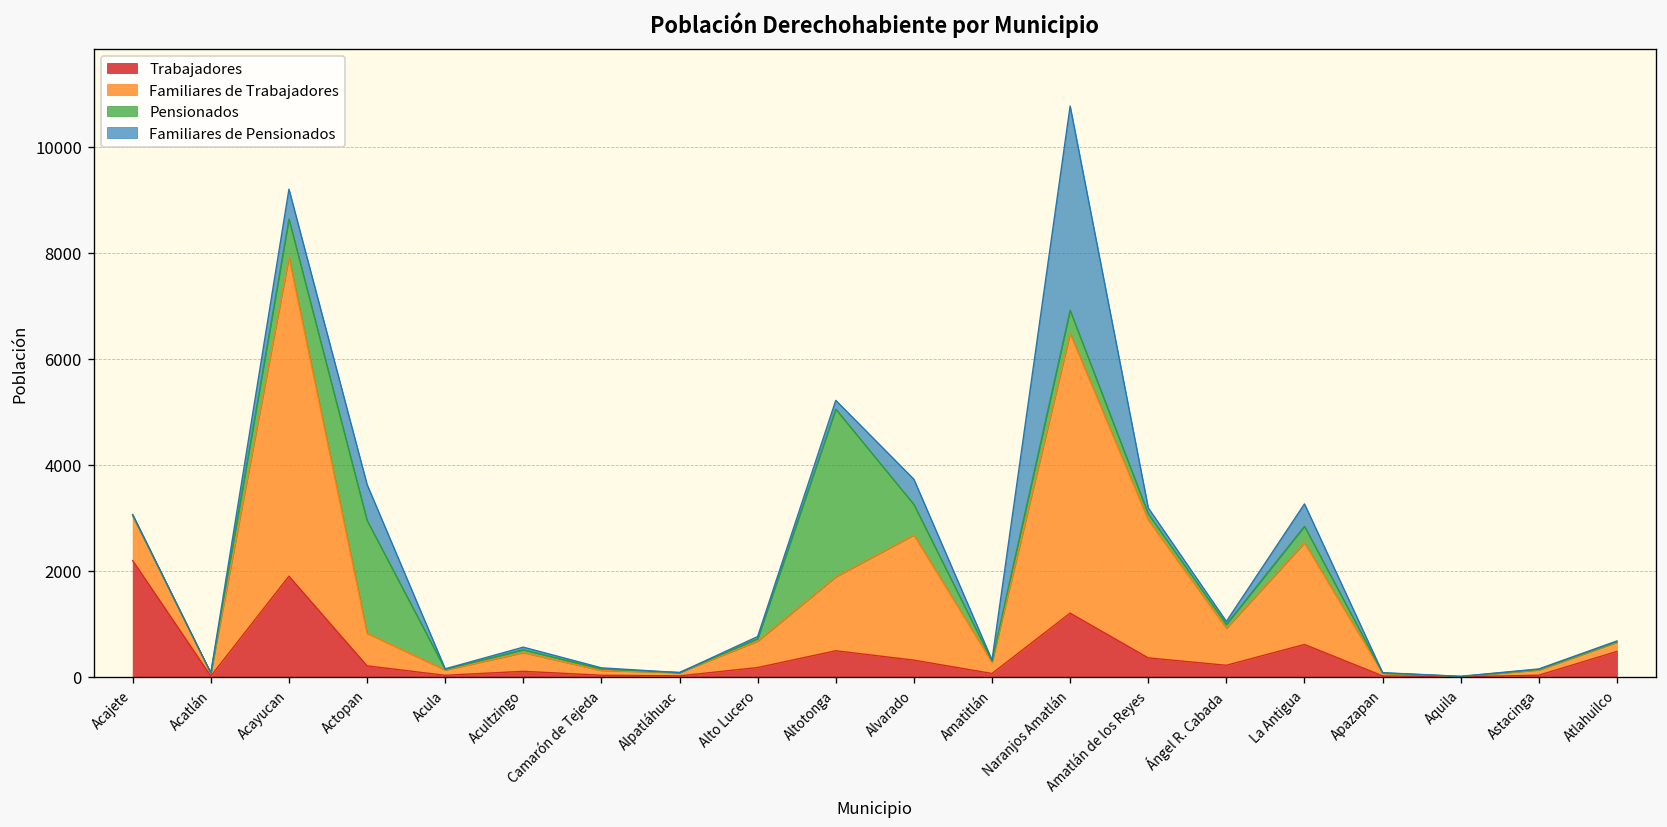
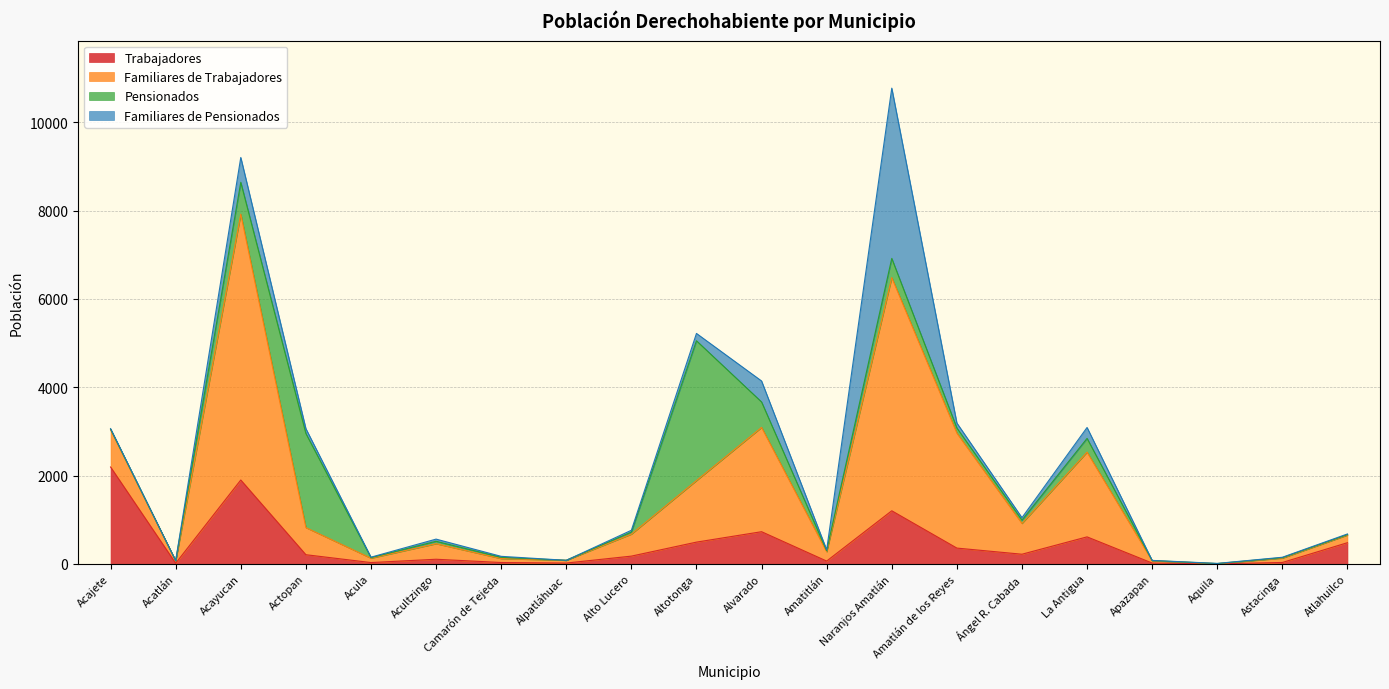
Familiares de Pensionados, Actopan: 700 -> 100
Trabajadores, Alvarado: 300 -> 700
Familiares de Pensionados, La Antigua: 400 -> 200
